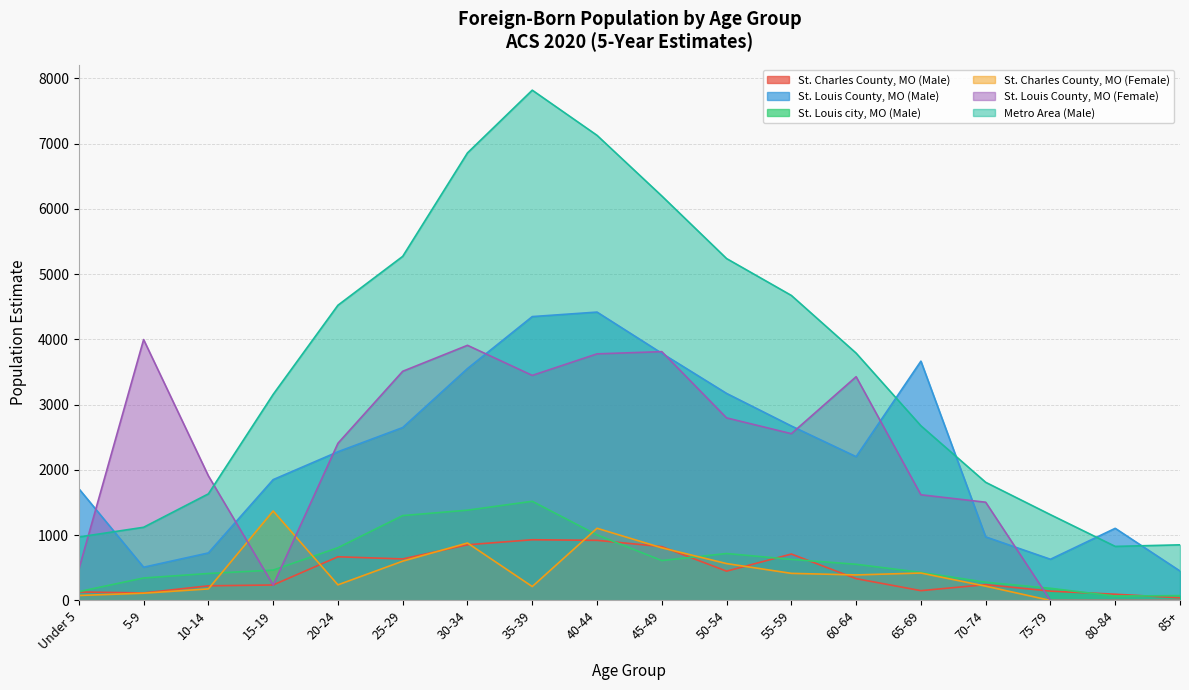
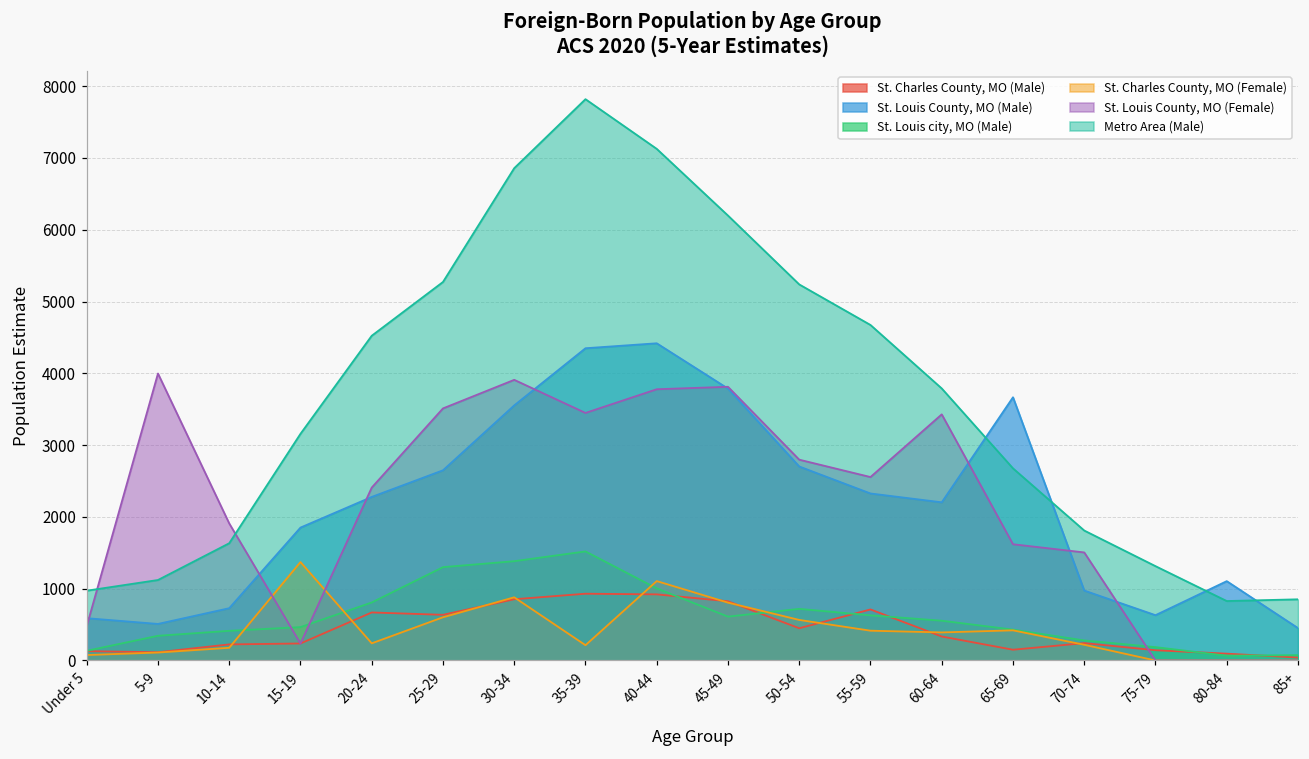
St. Louis County, MO (Male), Under 5: 1700 -> 600
St. Louis County, MO (Male), 50-54: 3200 -> 2700
St. Louis County, MO (Male), 55-59: 2700 -> 2300
